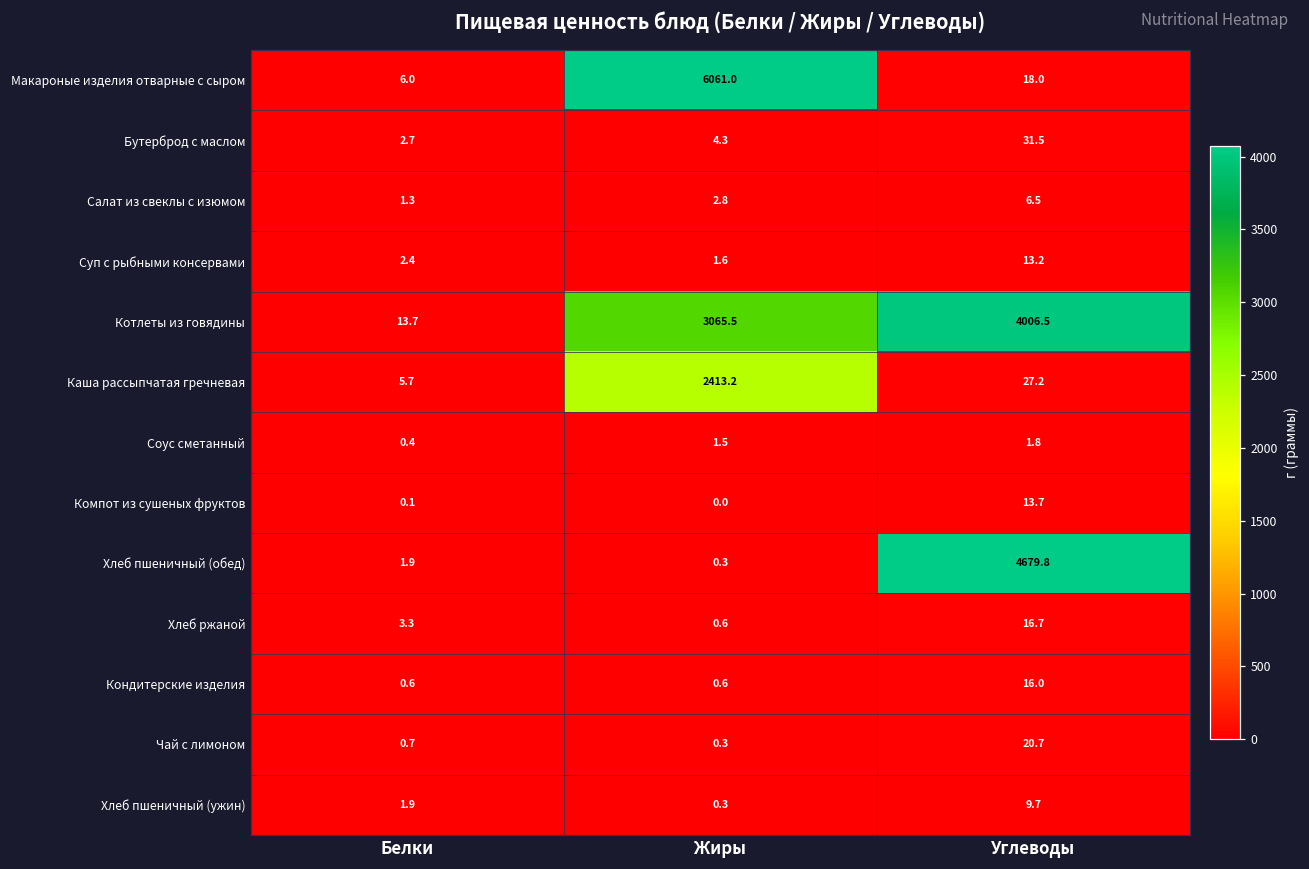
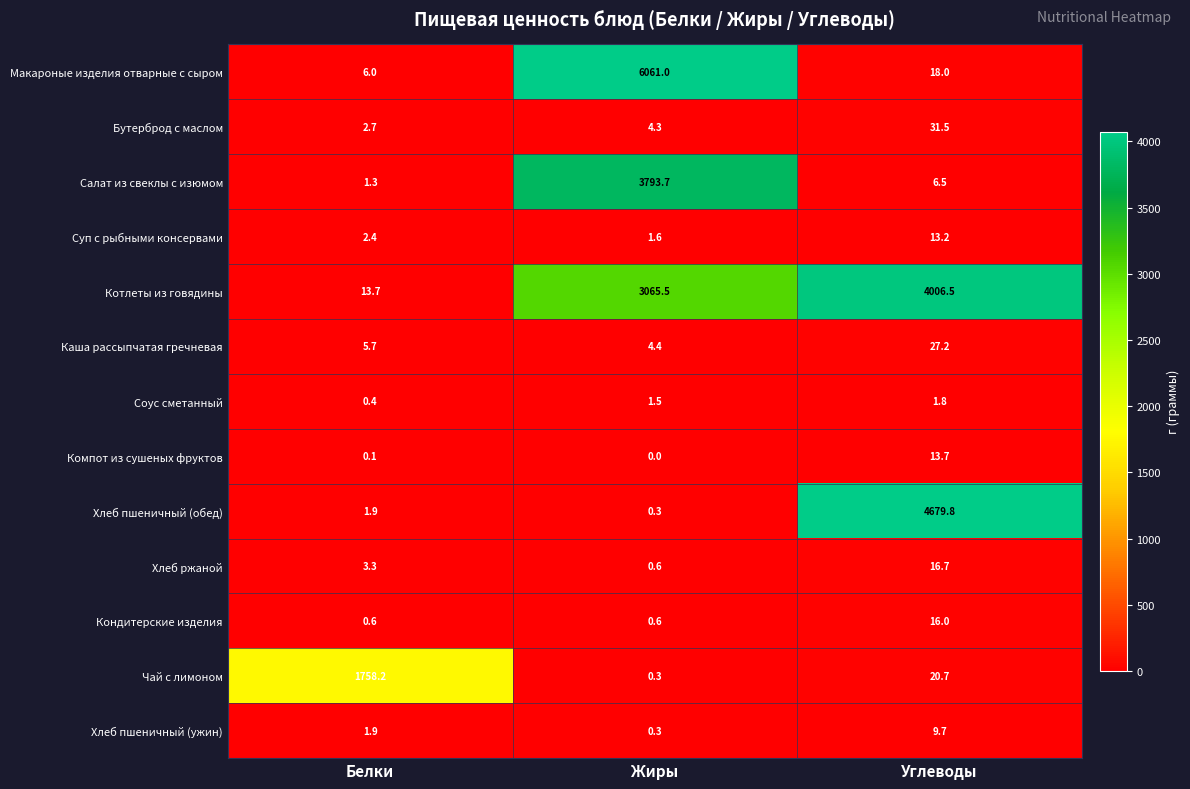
Салат из свеклы с изюмом, Жиры: 2.8 -> 3793.7
Каша рассыпчатая гречневая, Жиры: 2413.2 -> 4.4
Чай с лимоном, Белки: 0.7 -> 1758.2
